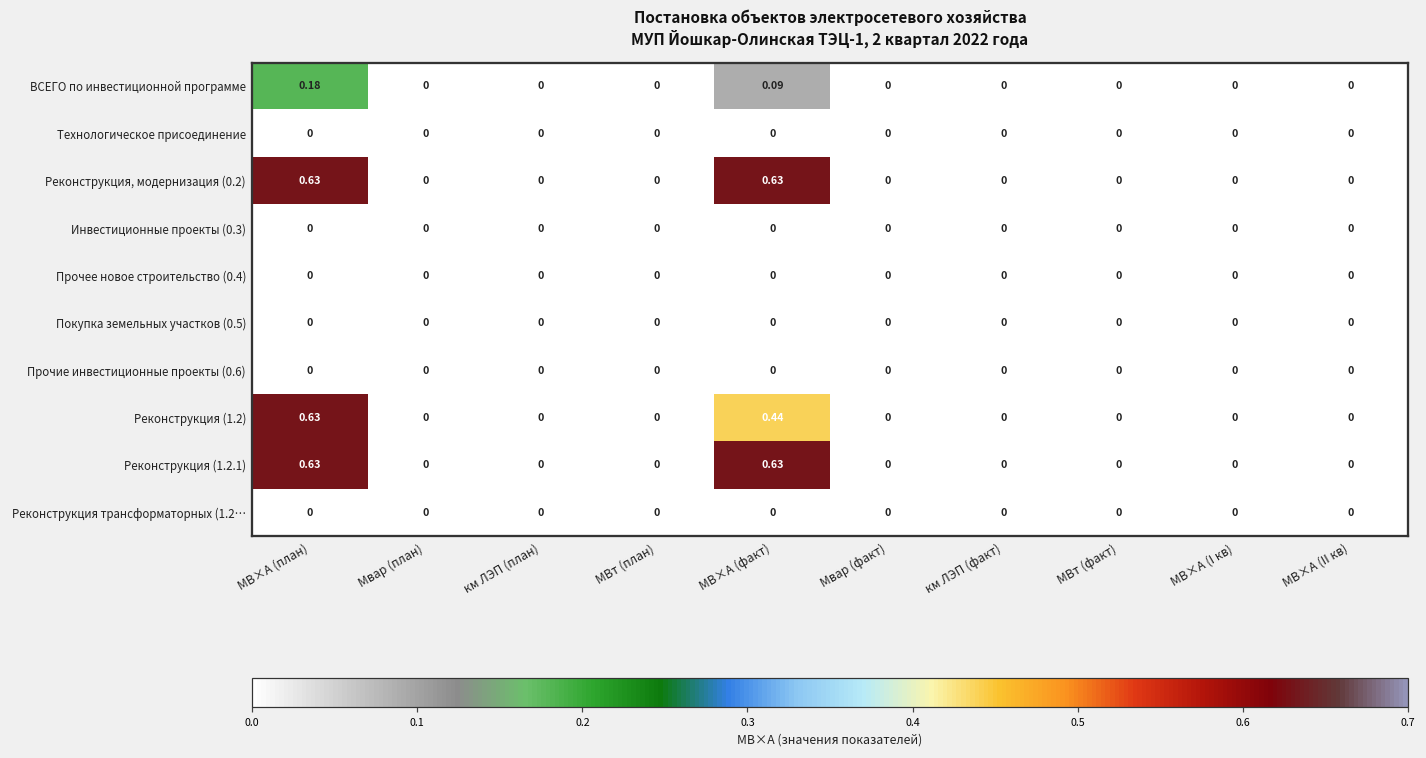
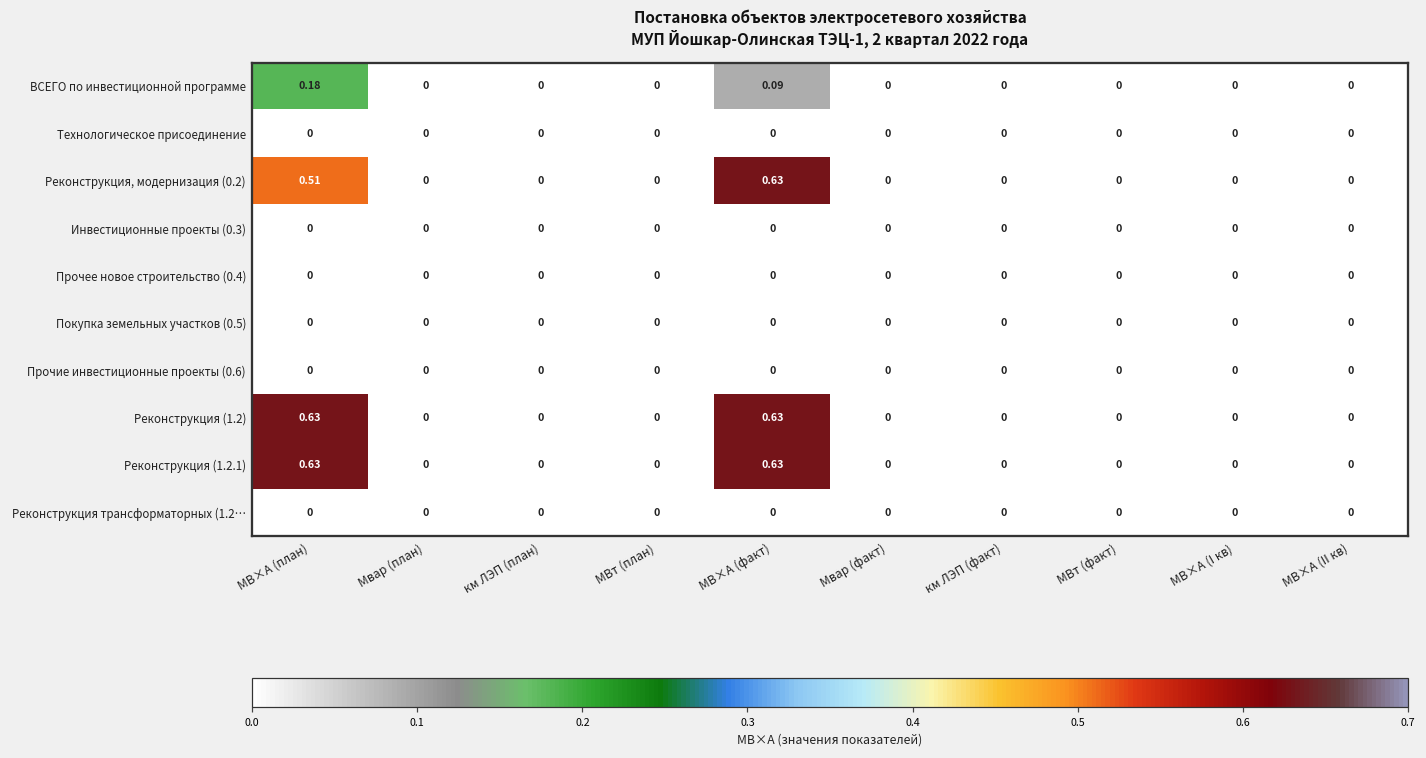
Реконструкция, модернизация (0.2), МВ×А (план): 0.63 -> 0.51
Реконструкция (1.2), МВ×А (факт): 0.44 -> 0.63
